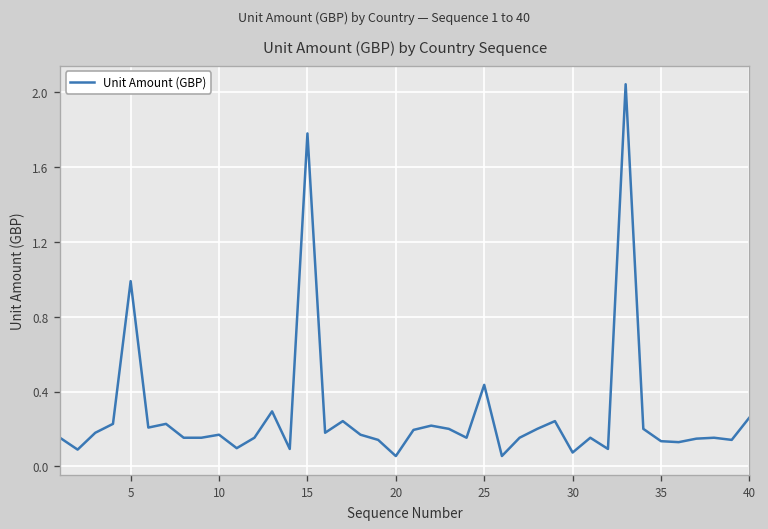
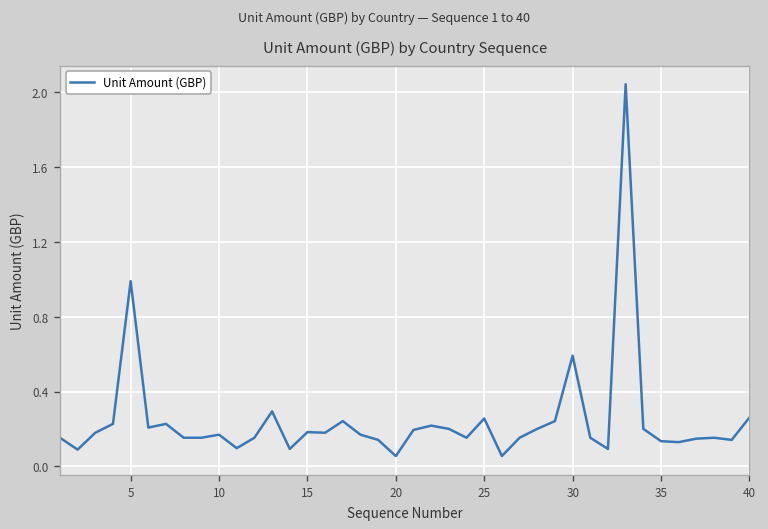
15: 1.78 -> 0.18
25: 0.44 -> 0.26
30: 0.07 -> 0.59
